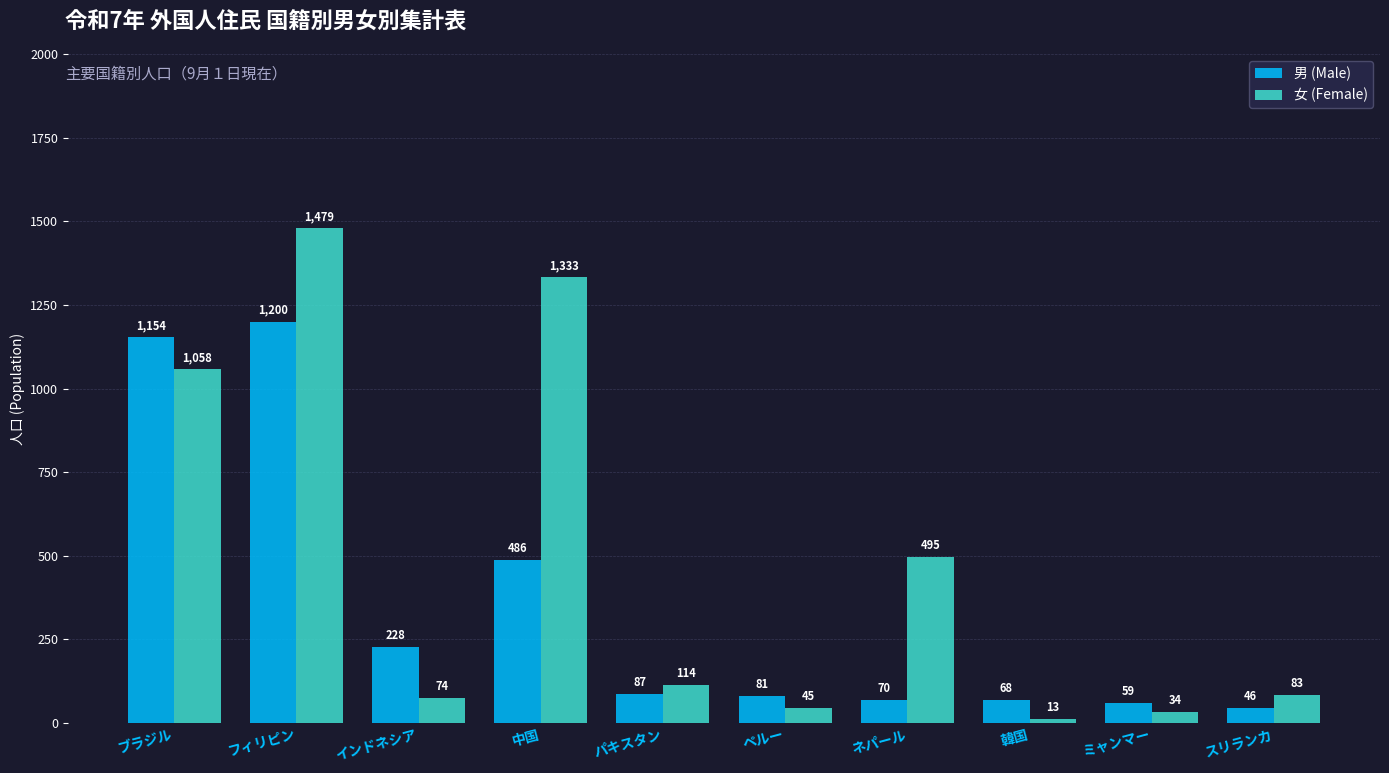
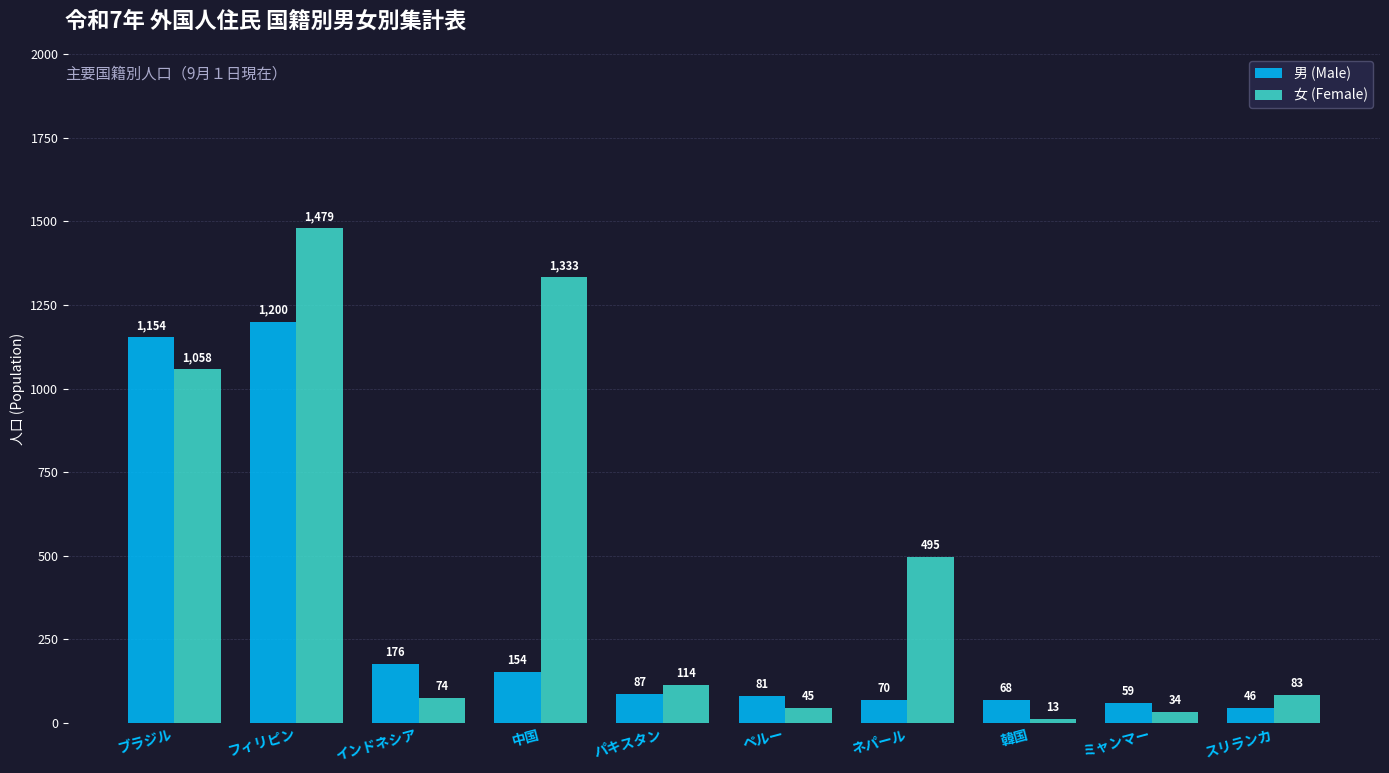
男 (Male), インドネシア: 228 -> 176
男 (Male), 中国: 486 -> 154
